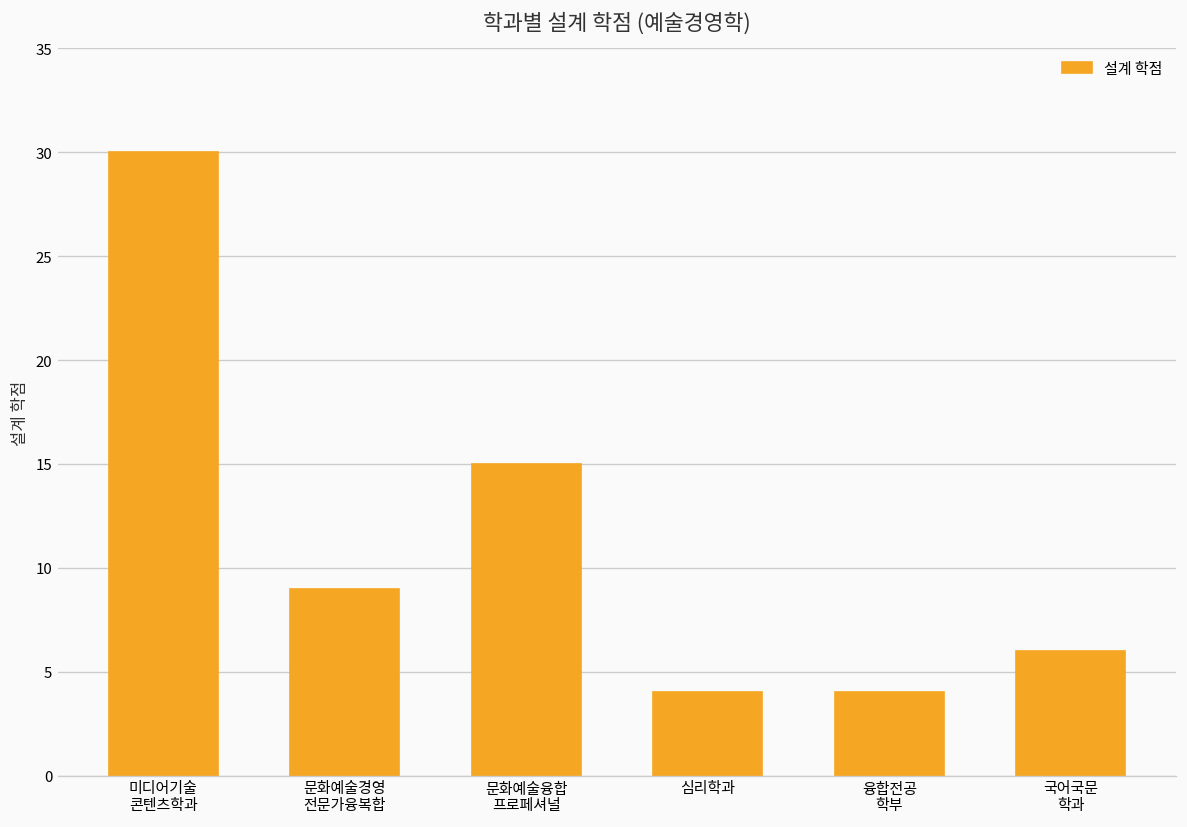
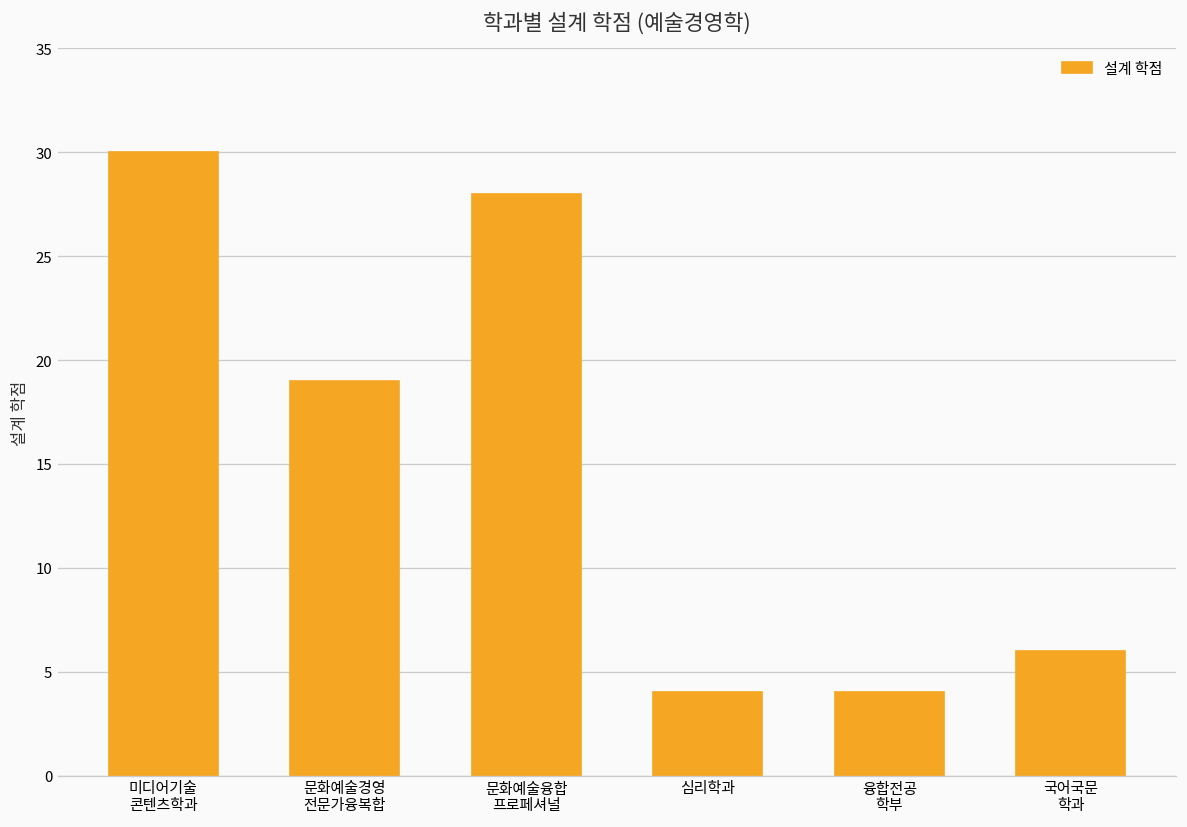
문화예술경영 전문가융복합: 9 -> 19
문화예술융합 프로페셔널: 15 -> 28
